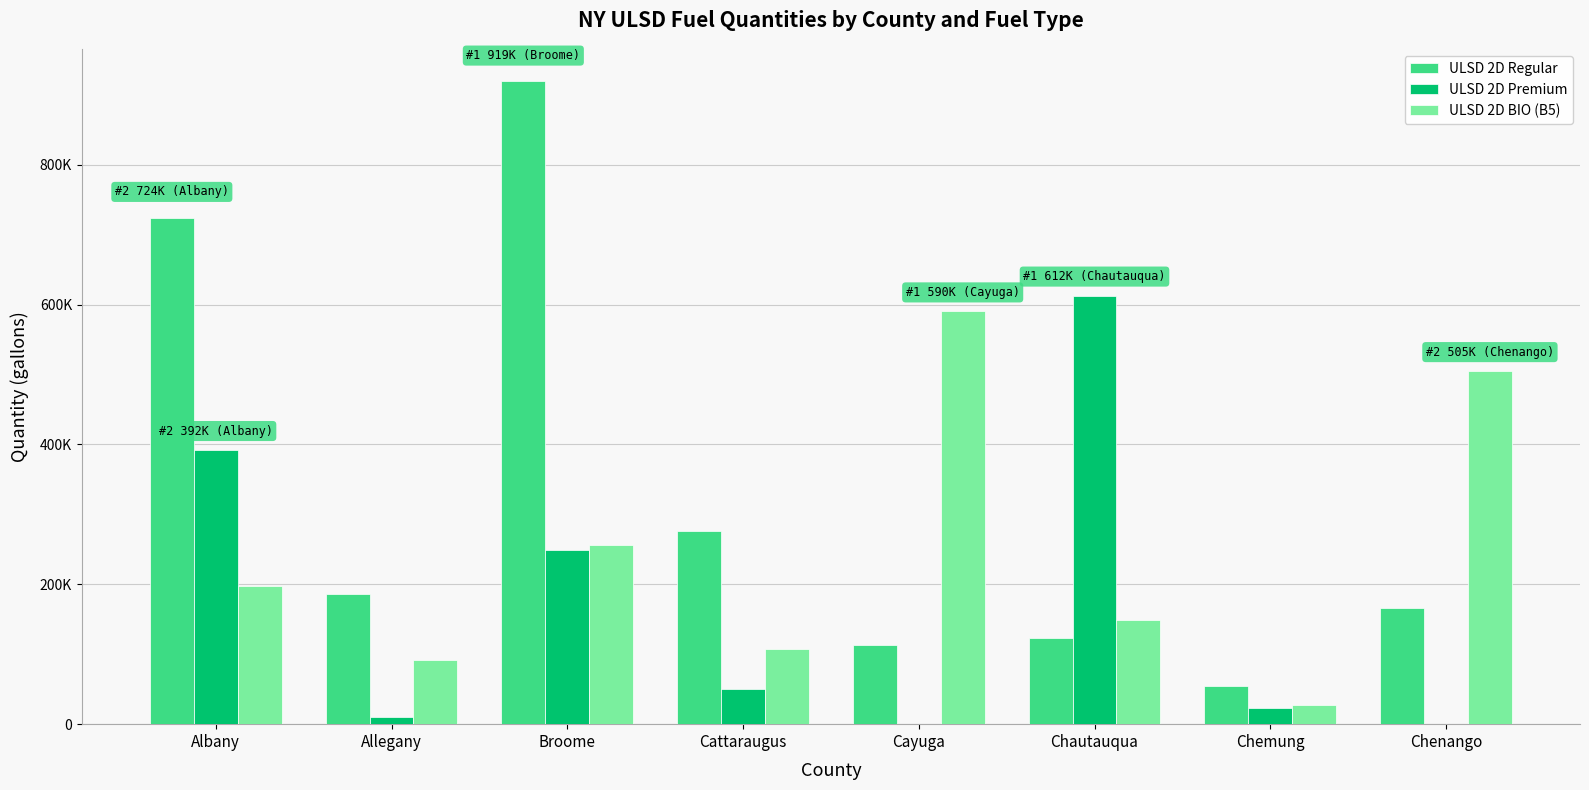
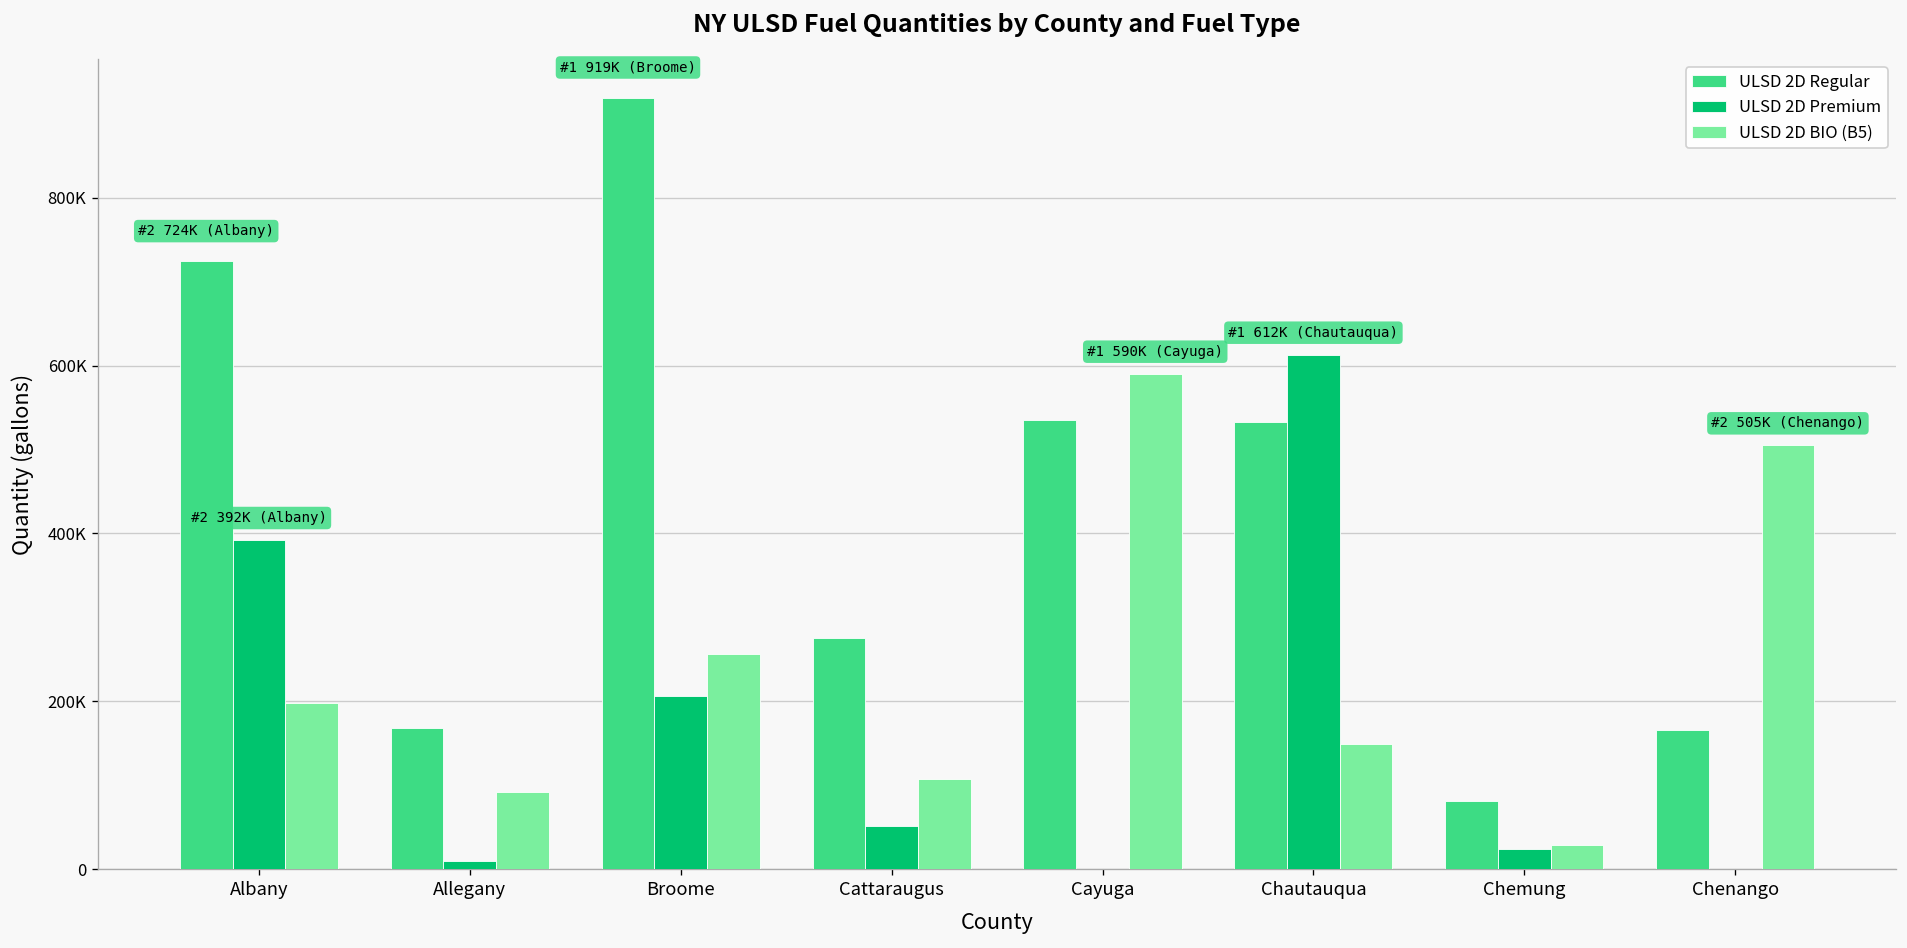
ULSD 2D Regular, Allegany: 190000 -> 170000
ULSD 2D Premium, Broome: 250000 -> 210000
ULSD 2D Regular, Cayuga: 110000 -> 540000
ULSD 2D Regular, Chautauqua: 120000 -> 530000
ULSD 2D Regular, Chemung: 50000 -> 80000
